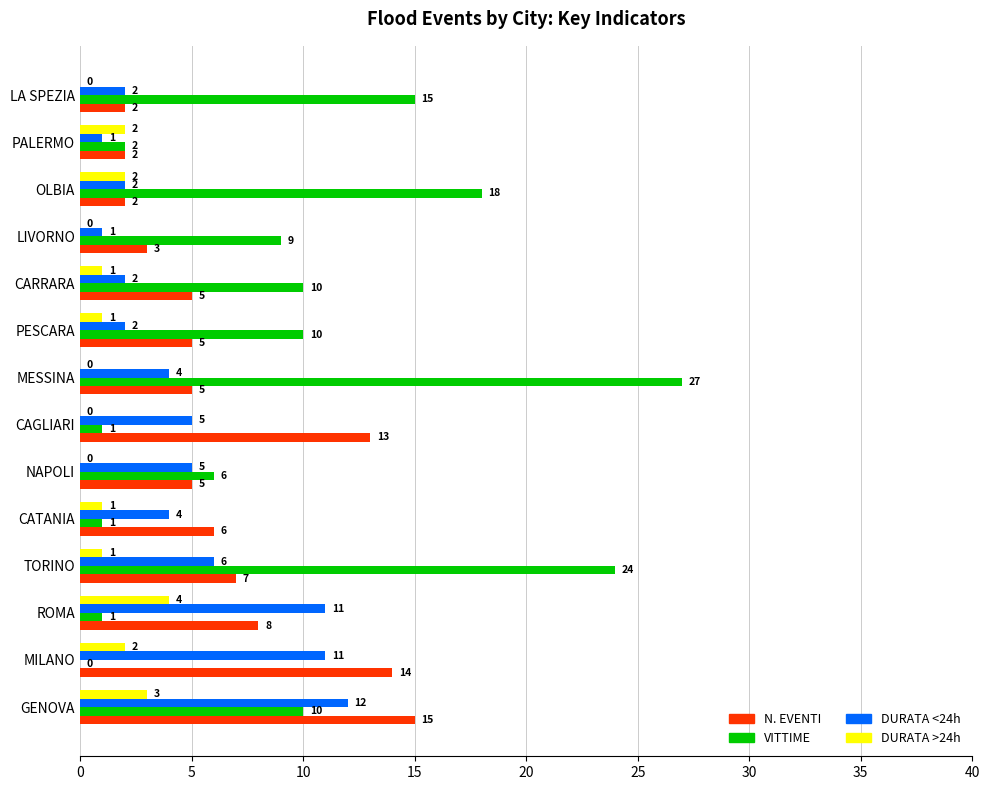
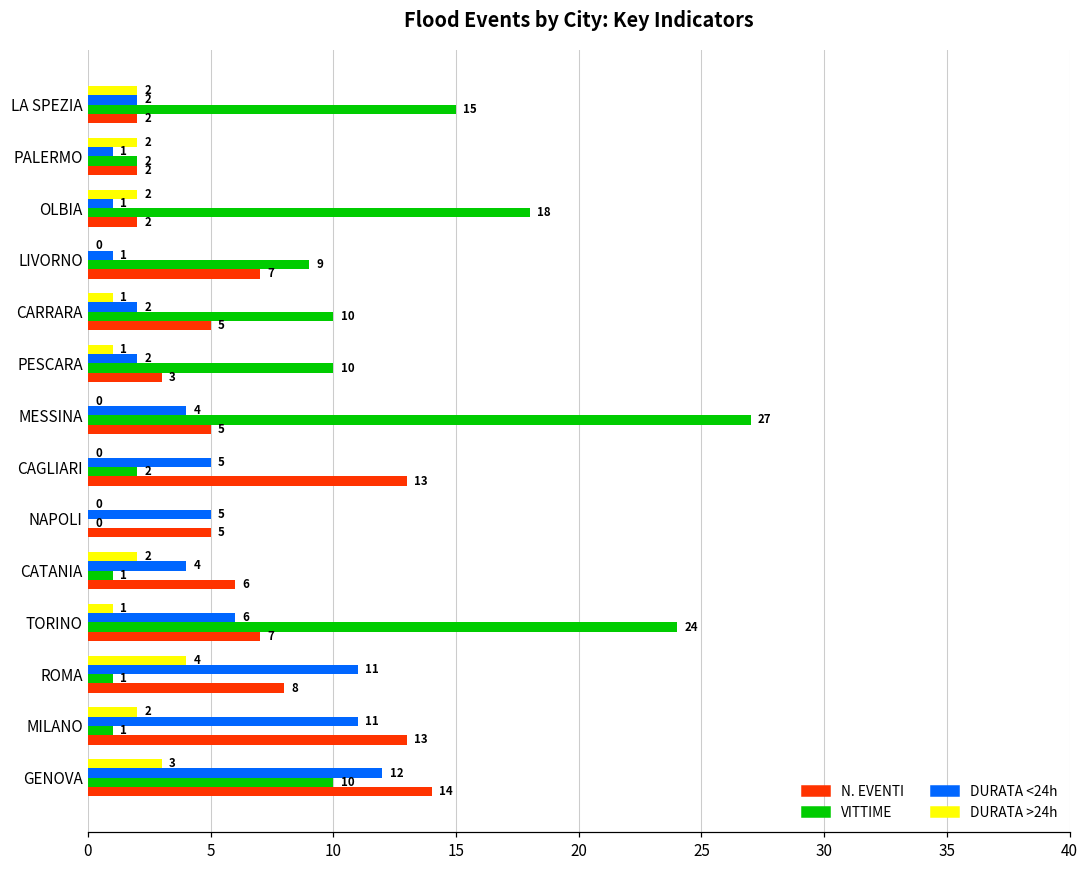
DURATA >24h, LA SPEZIA: 0 -> 2
DURATA <24h, OLBIA: 2 -> 1
N. EVENTI, LIVORNO: 3 -> 7
N. EVENTI, PESCARA: 5 -> 3
VITTIME, CAGLIARI: 1 -> 2
VITTIME, NAPOLI: 6 -> 0
DURATA >24h, CATANIA: 1 -> 2
VITTIME, MILANO: 0 -> 1
N. EVENTI, MILANO: 14 -> 13
N. EVENTI, GENOVA: 15 -> 14
